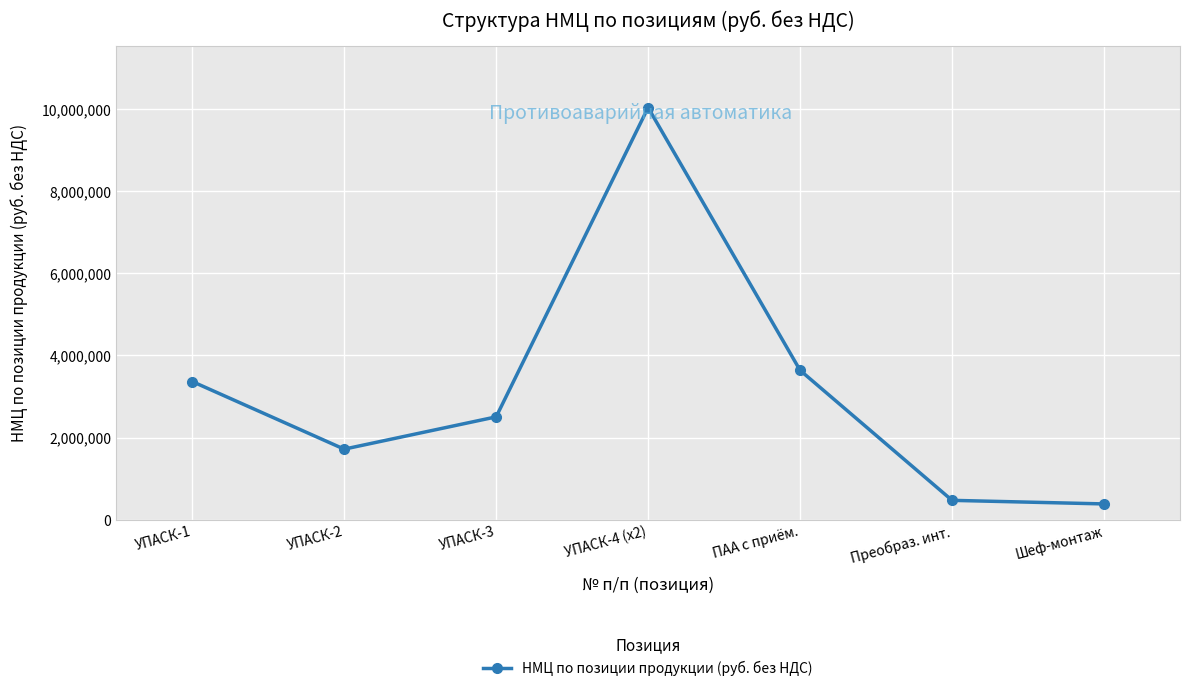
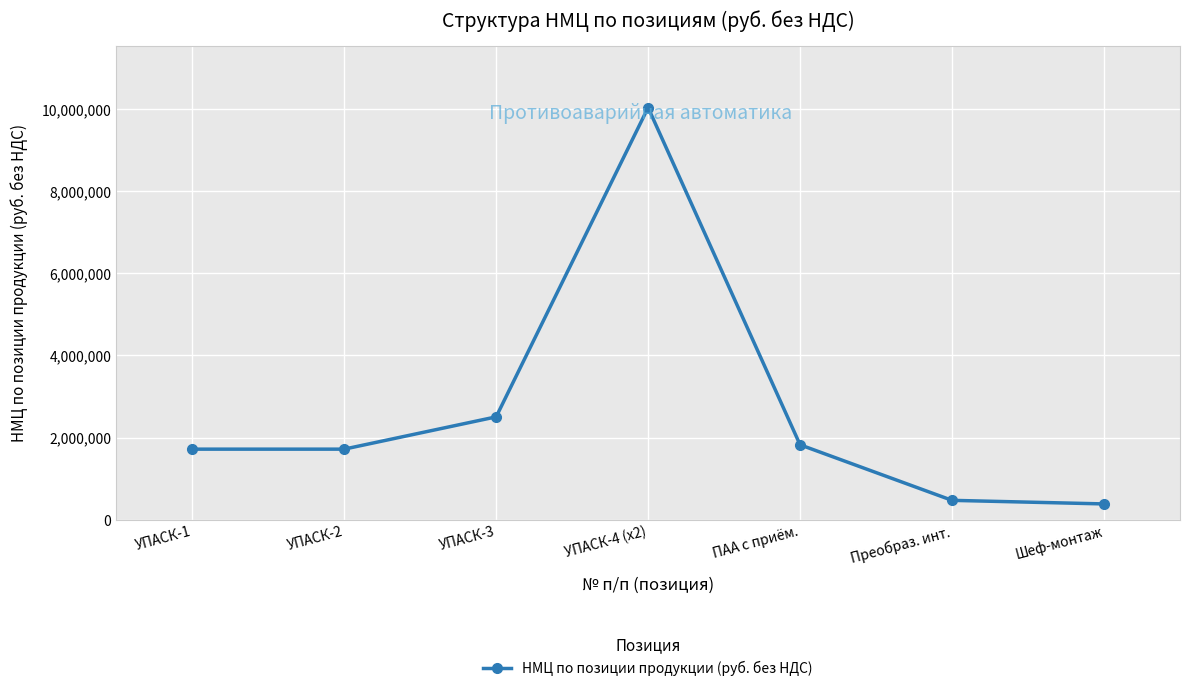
УПАСК-1: 3,400,000 -> 1,700,000
ПАА с приём.: 3,600,000 -> 1,800,000
